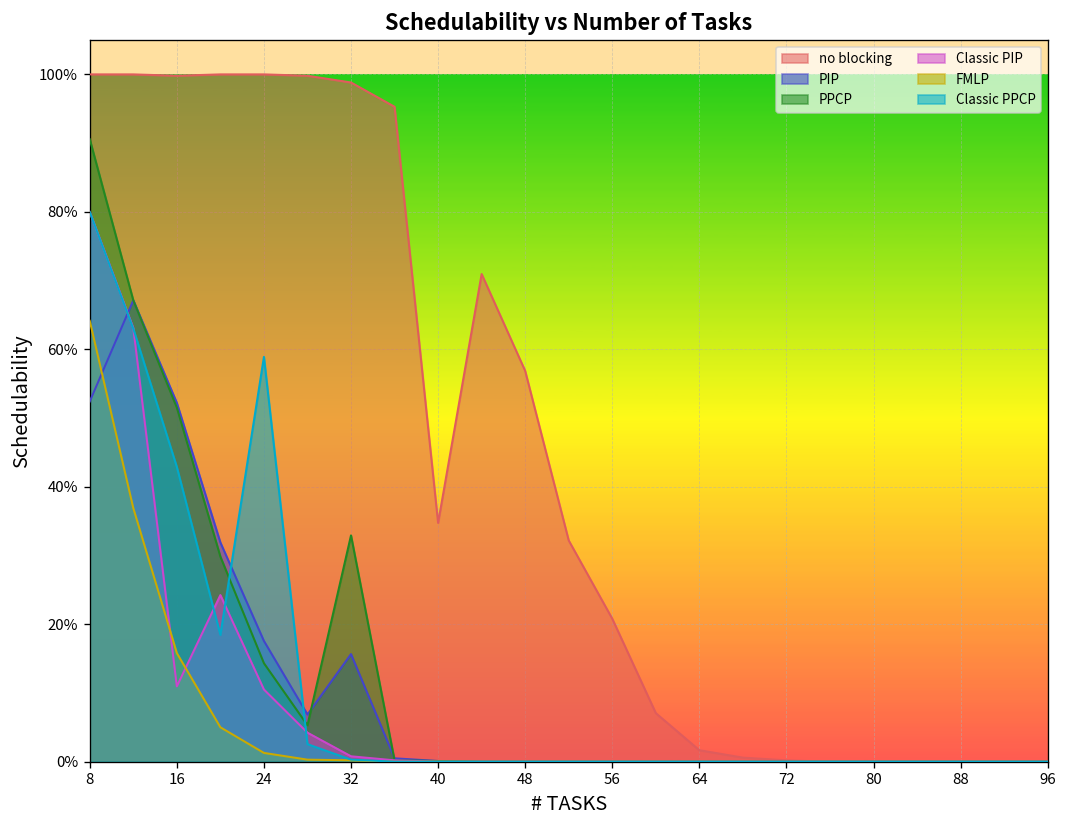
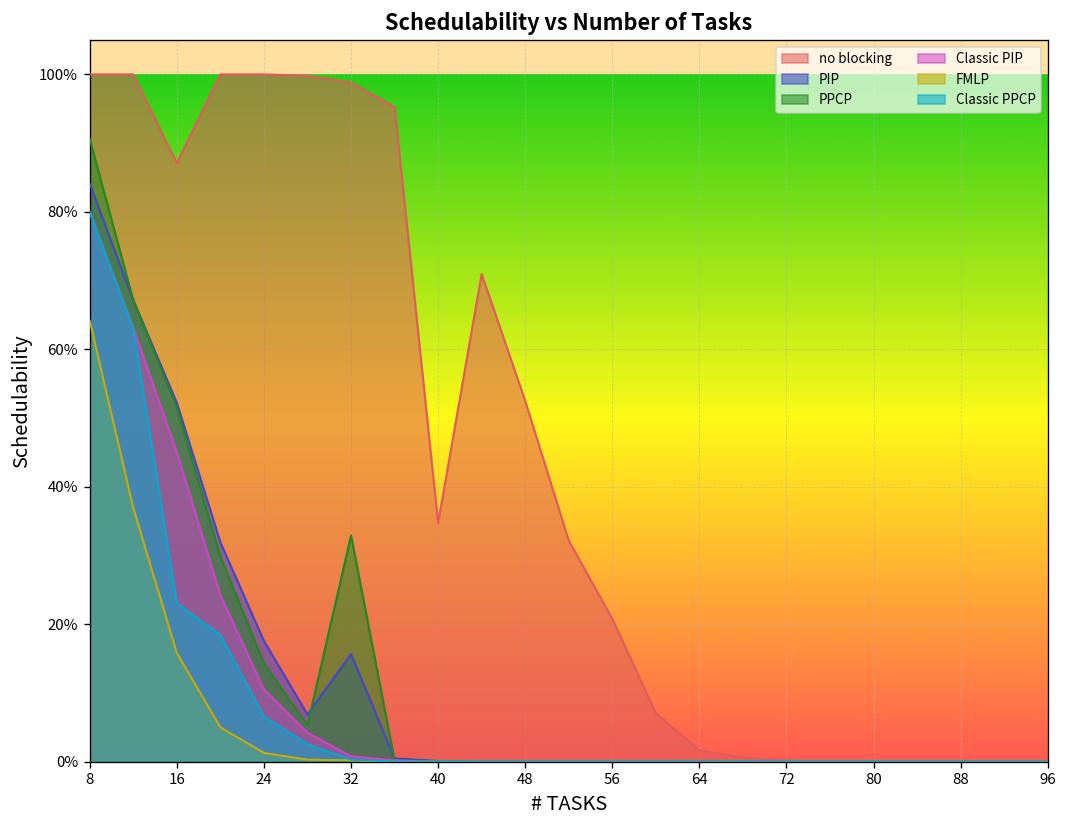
PIP, 8: 52% -> 84%
no blocking, 16: 100% -> 87%
Classic PIP, 16: 11% -> 45%
Classic PPCP, 16: 43% -> 23%
Classic PPCP, 24: 59% -> 7%
no blocking, 48: 57% -> 53%
